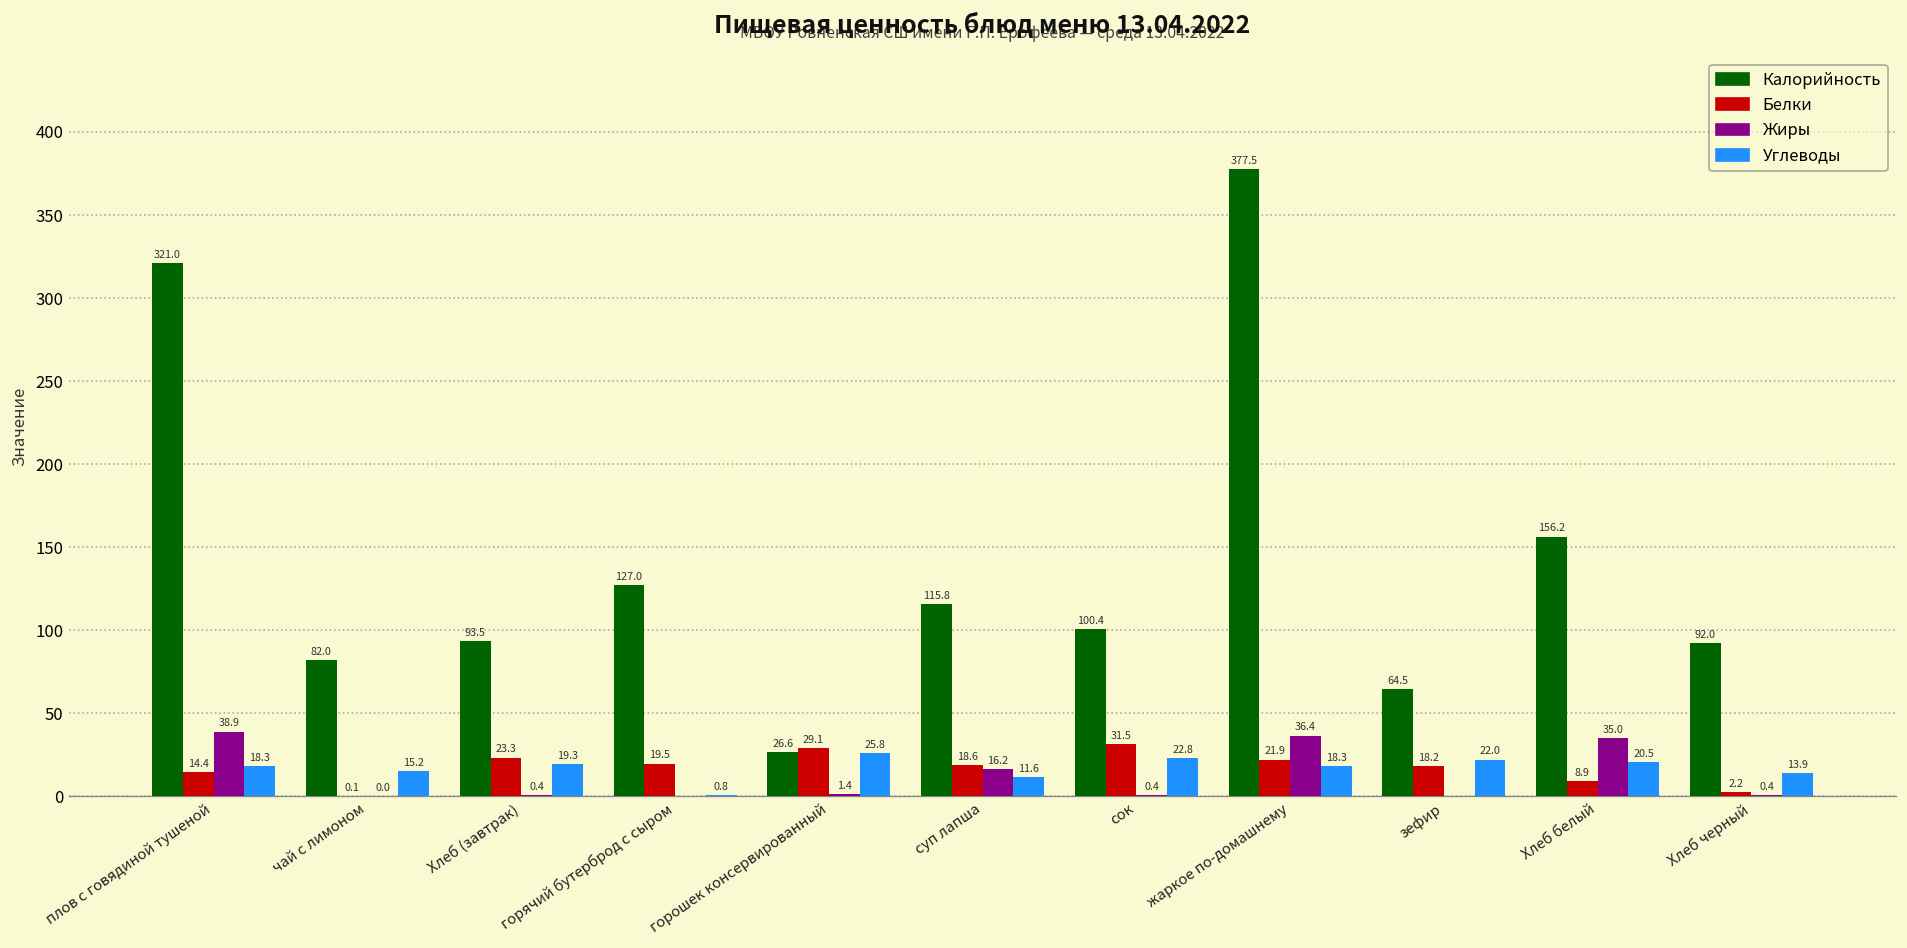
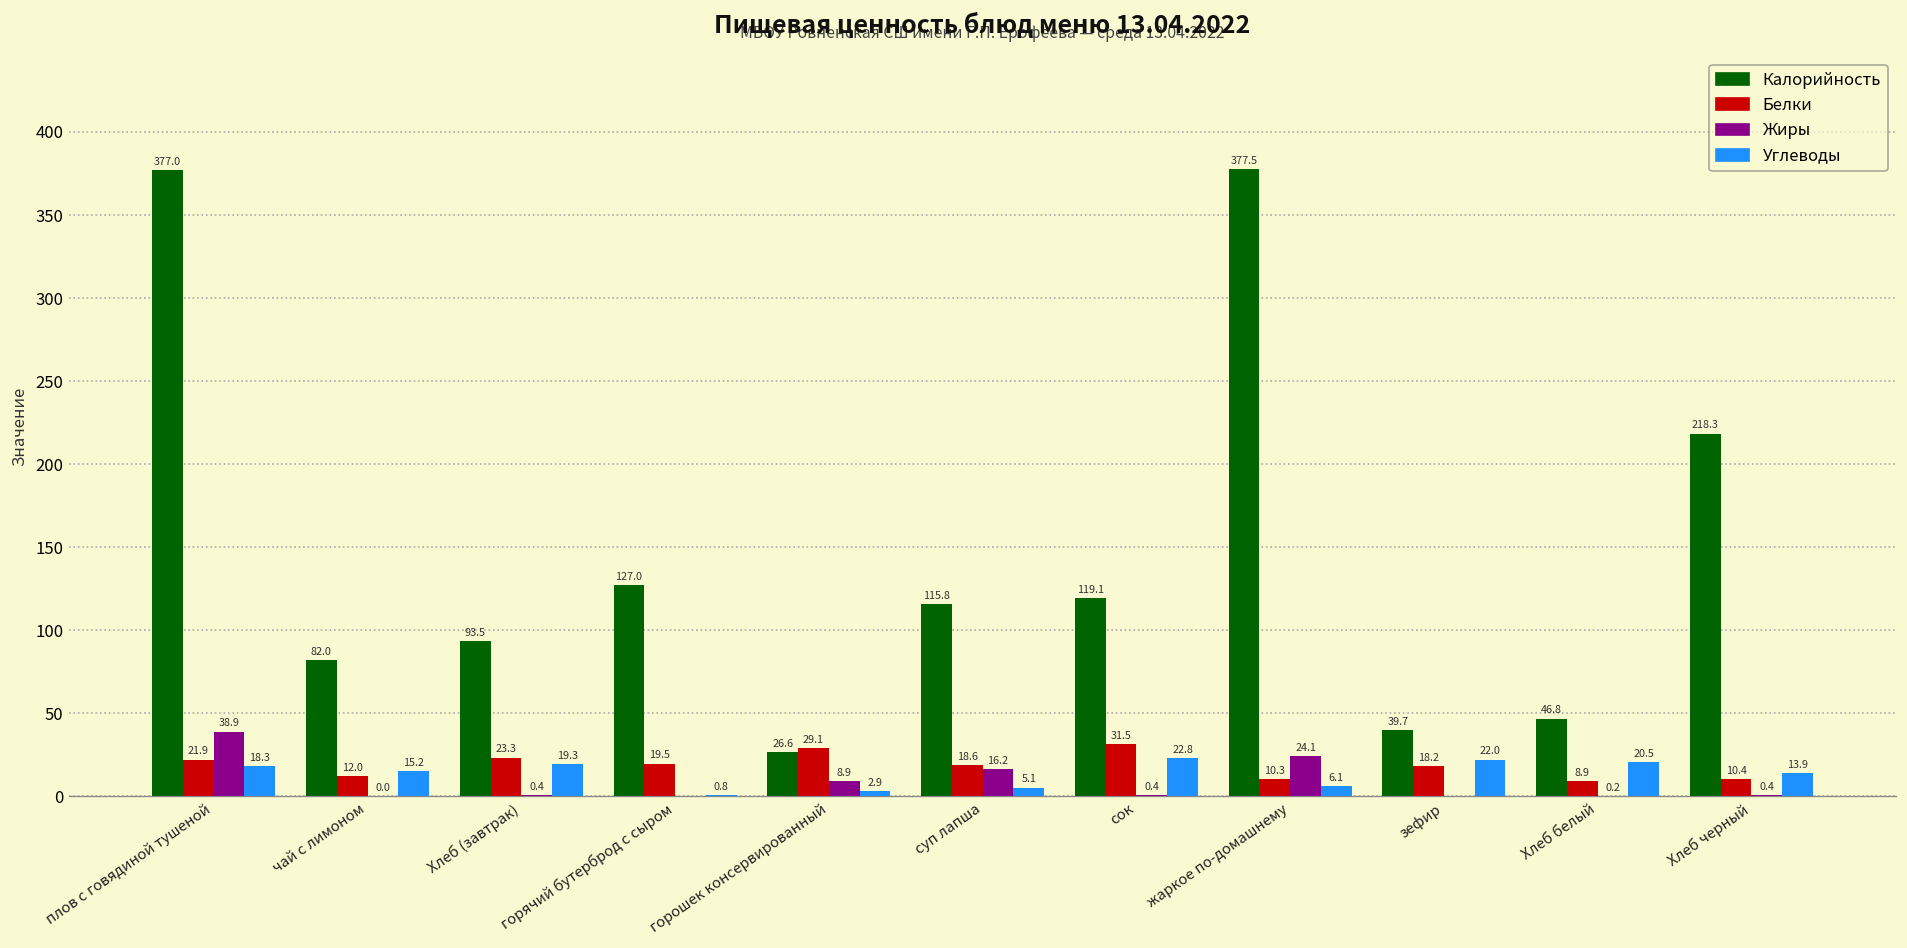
Калорийность, плов с говядиной тушеной: 321.0 -> 377.0
Белки, плов с говядиной тушеной: 14.4 -> 21.9
Белки, чай с лимоном: 0.1 -> 12.0
Жиры, горошек консервированный: 1.4 -> 8.9
Углеводы, горошек консервированный: 25.8 -> 2.9
Углеводы, суп лапша: 11.6 -> 5.1
Калорийность, сок: 100.4 -> 119.1
Белки, жаркое по-домашнему: 21.9 -> 10.3
Жиры, жаркое по-домашнему: 36.4 -> 24.1
Углеводы, жаркое по-домашнему: 18.3 -> 6.1
Калорийность, зефир: 64.5 -> 39.7
Калорийность, Хлеб белый: 156.2 -> 46.8
Жиры, Хлеб белый: 35.0 -> 0.2
Калорийность, Хлеб черный: 92.0 -> 218.3
Белки, Хлеб черный: 2.2 -> 10.4
